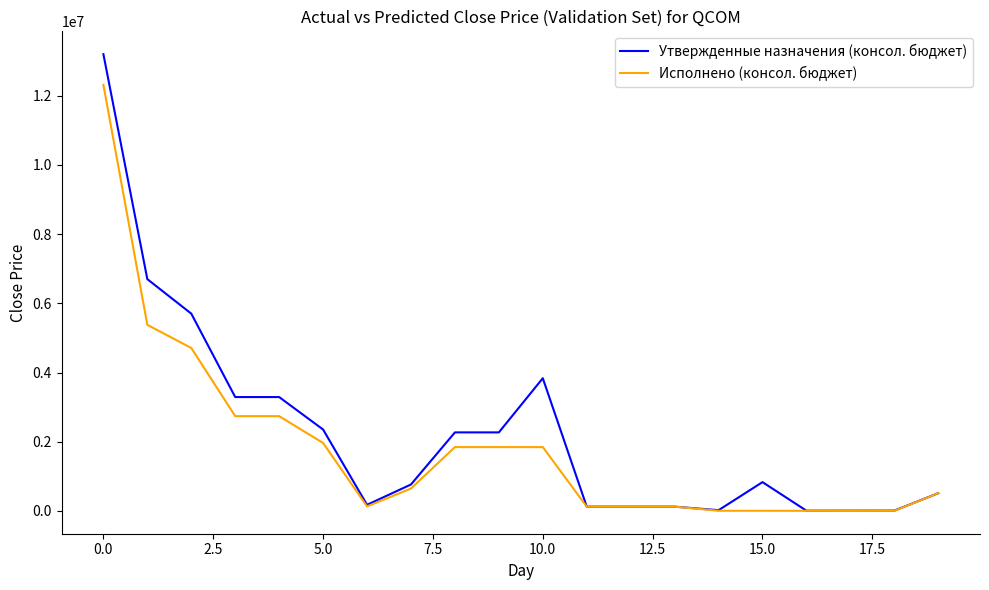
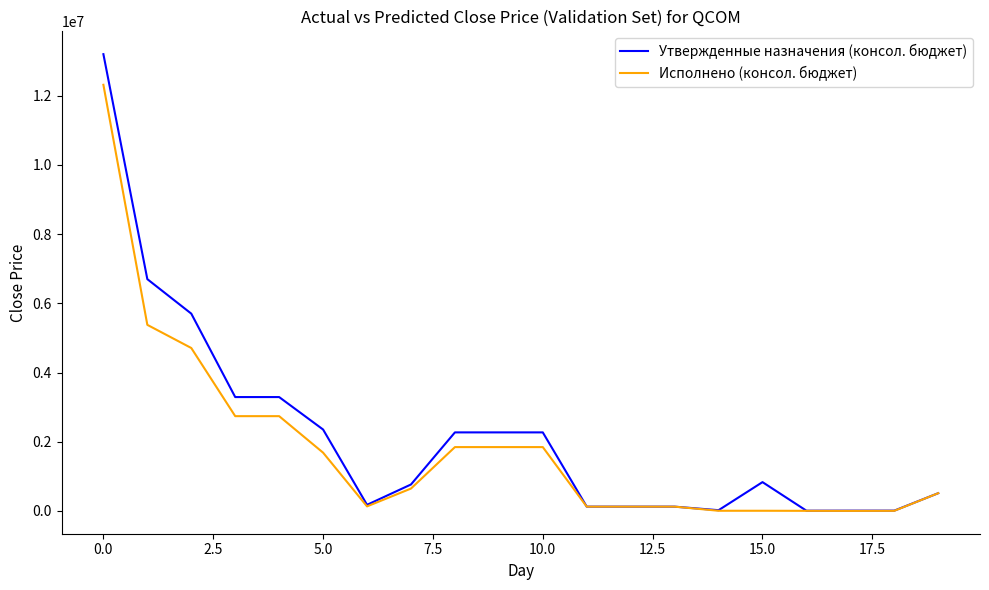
Исполнено (консол. бюджет), 5.0: 2000000 -> 1700000
Утвержденные назначения (консол. бюджет), 10.0: 3800000 -> 2300000
